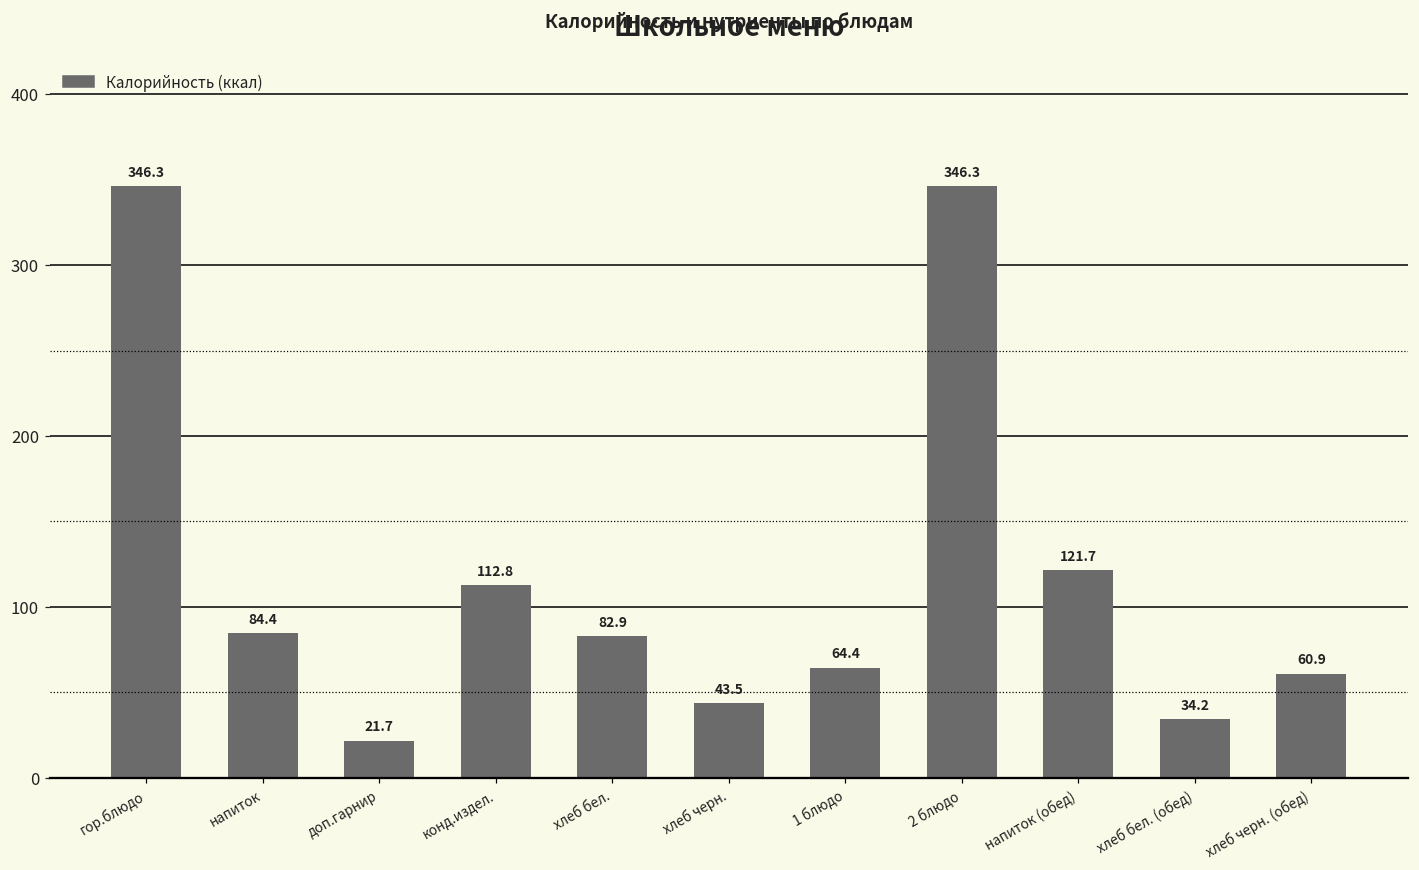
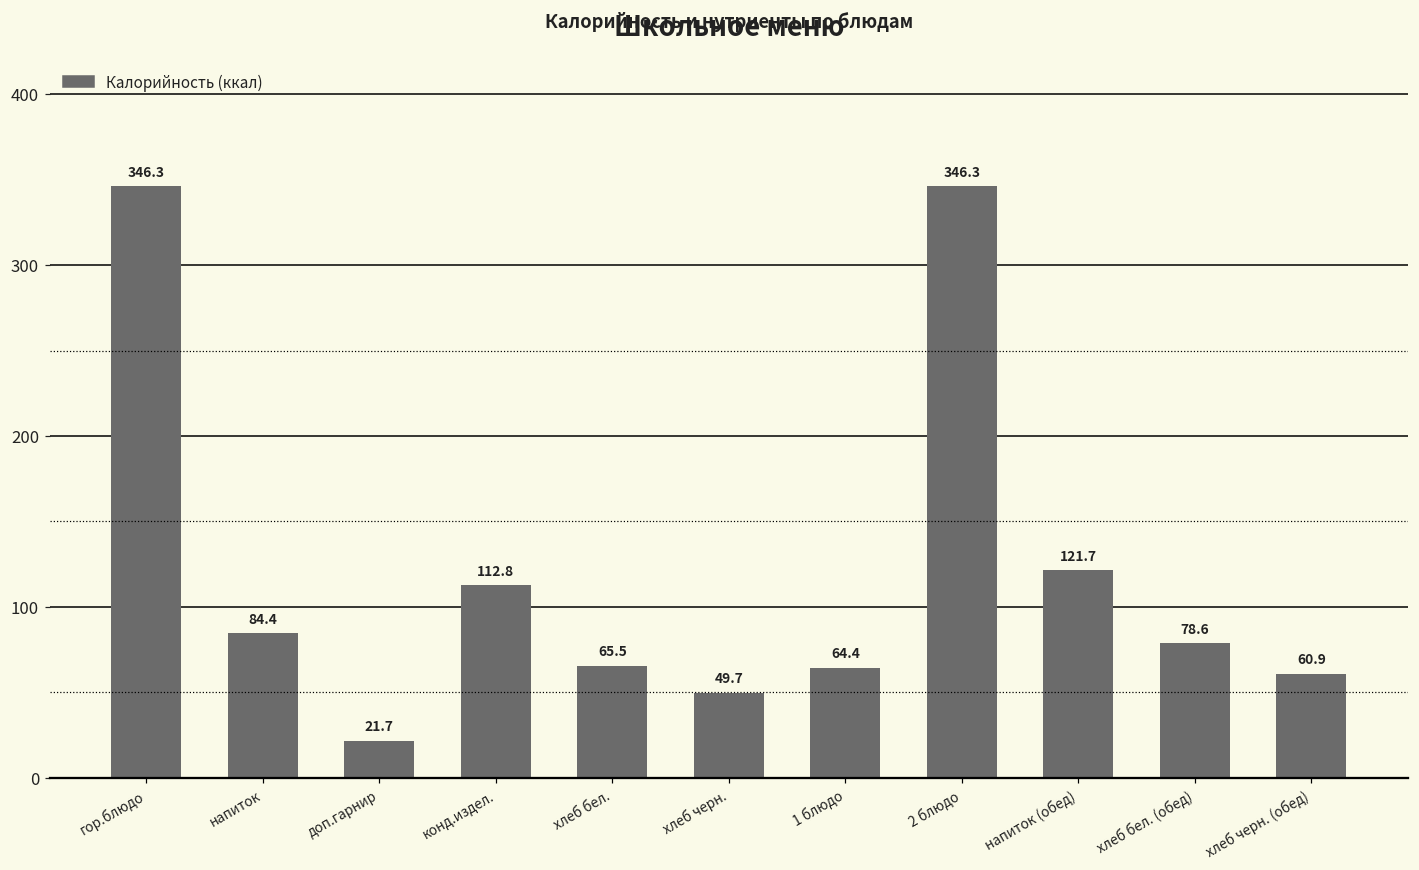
хлеб бел.: 82.9 -> 65.5
хлеб черн.: 43.5 -> 49.7
хлеб бел. (обед): 34.2 -> 78.6
